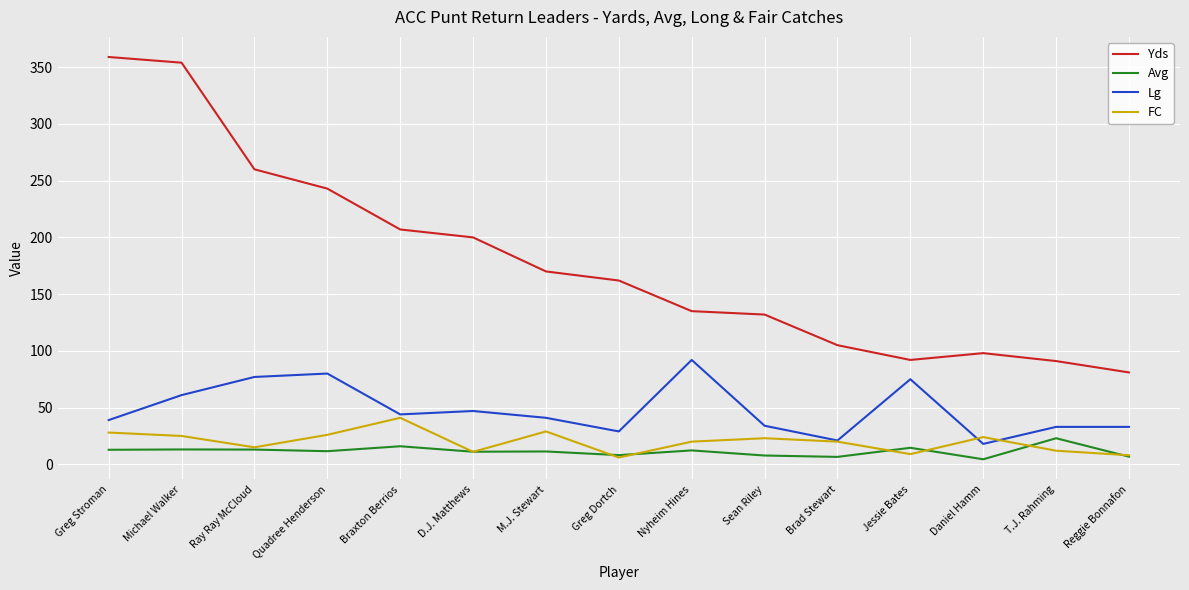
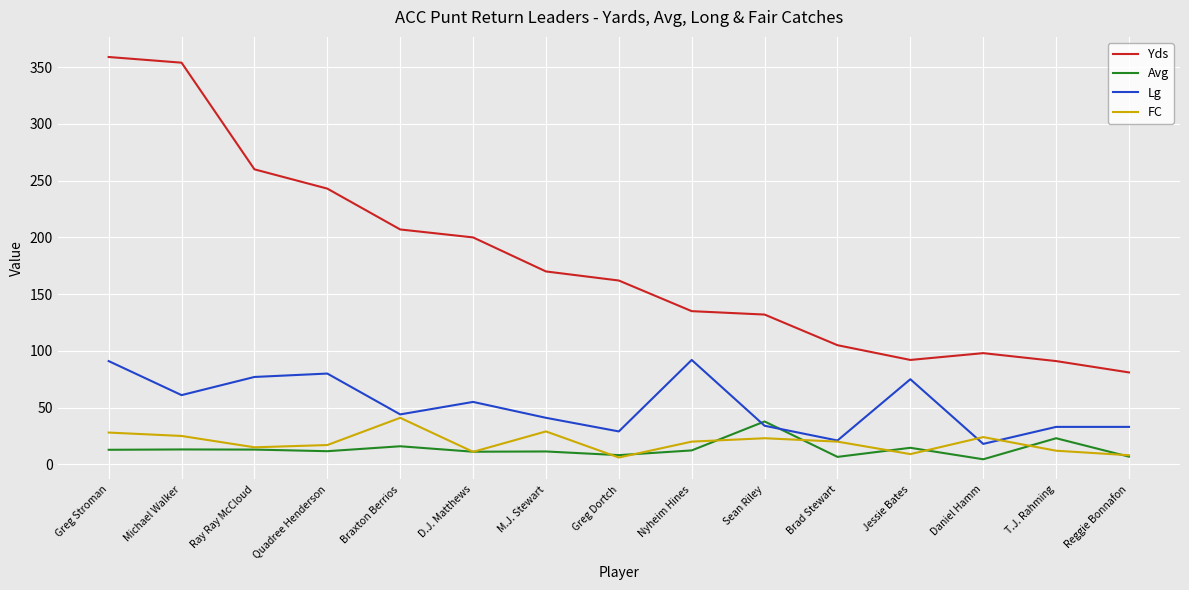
Lg, Greg Stroman: 39 -> 91
FC, Quadree Henderson: 26 -> 17
Lg, D.J. Matthews: 47 -> 55
Avg, Sean Riley: 8 -> 38
